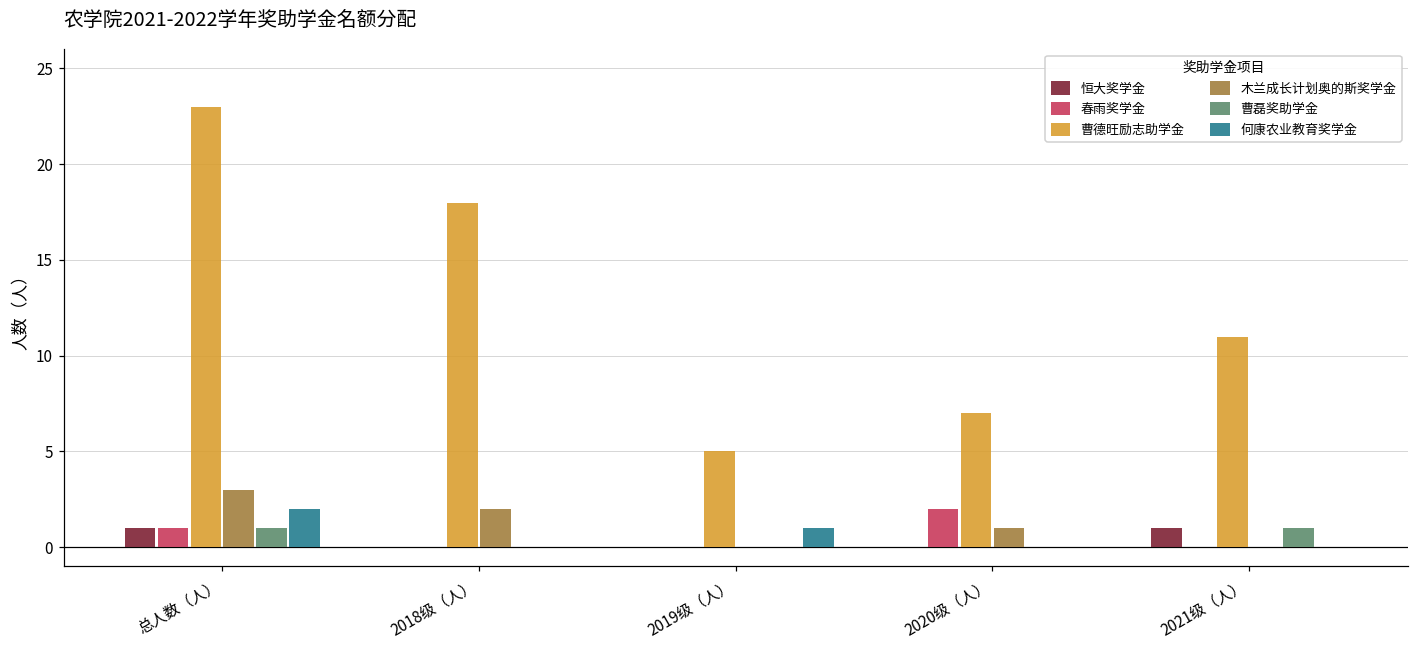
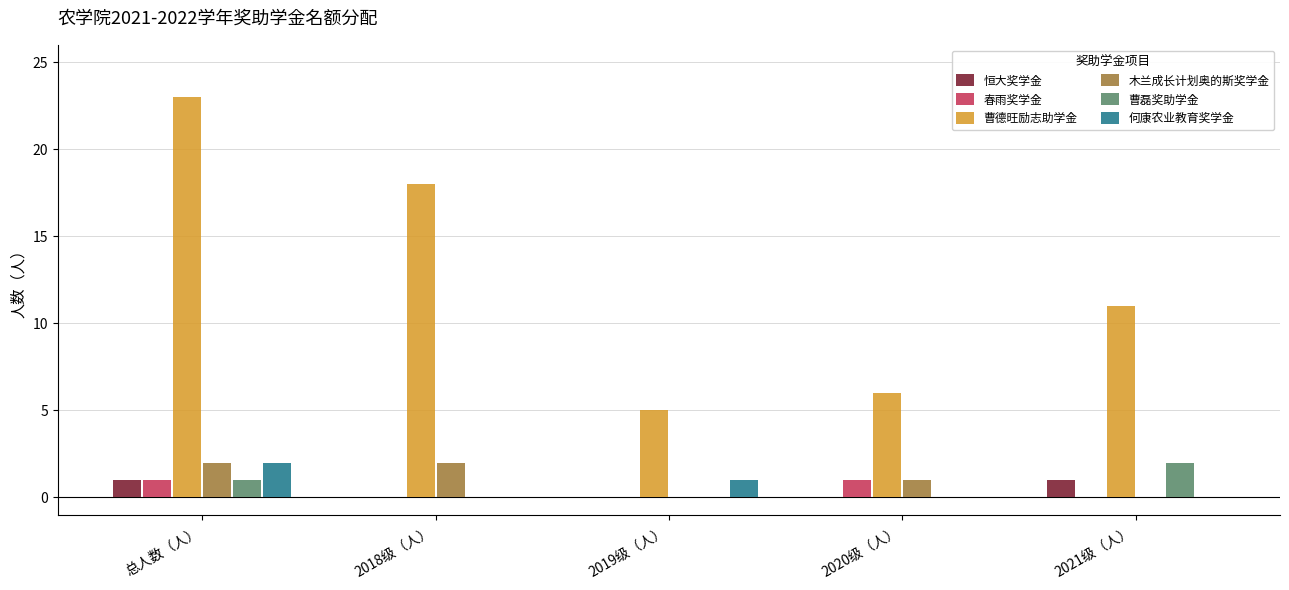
木兰成长计划奥的斯奖学金, 总人数（人）: 3 -> 2
春雨奖学金, 2020级（人）: 2 -> 1
曹德旺励志助学金, 2020级（人）: 7 -> 6
曹磊奖助学金, 2021级（人）: 1 -> 2
